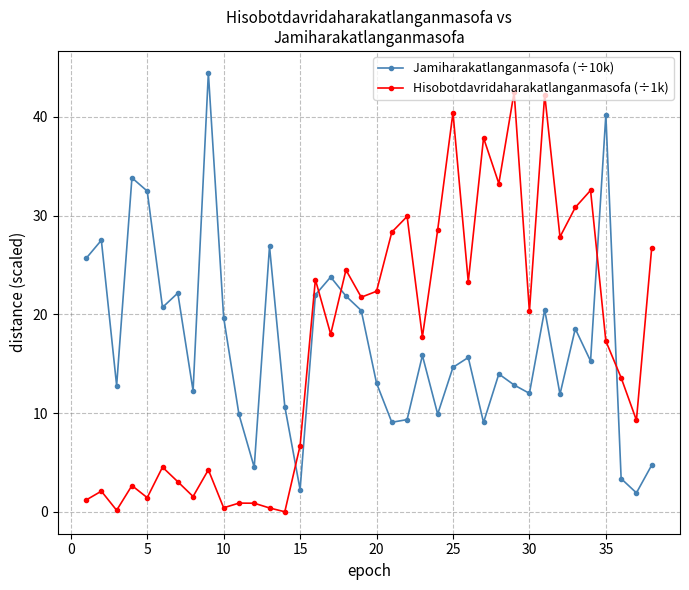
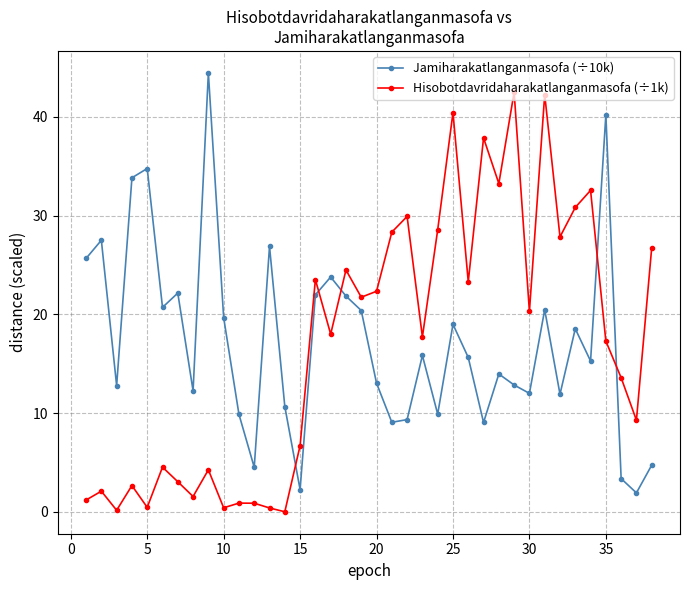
Jamiharakatlanganmasofa (÷10k), 5: 32 -> 35
Hisobotdavridaharakatlanganmasofa (÷1k), 5: 1 -> 0
Jamiharakatlanganmasofa (÷10k), 25: 15 -> 19
